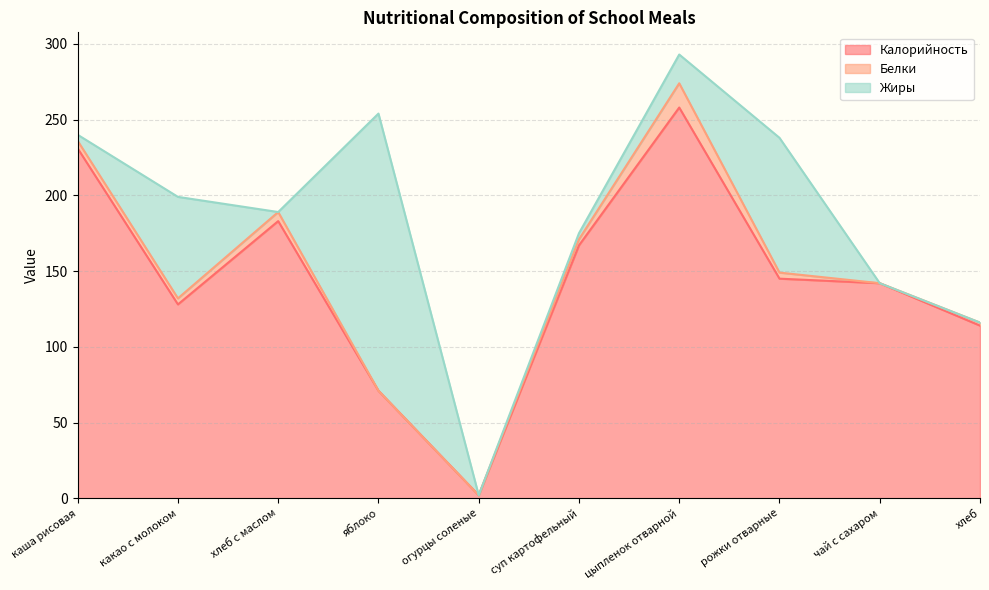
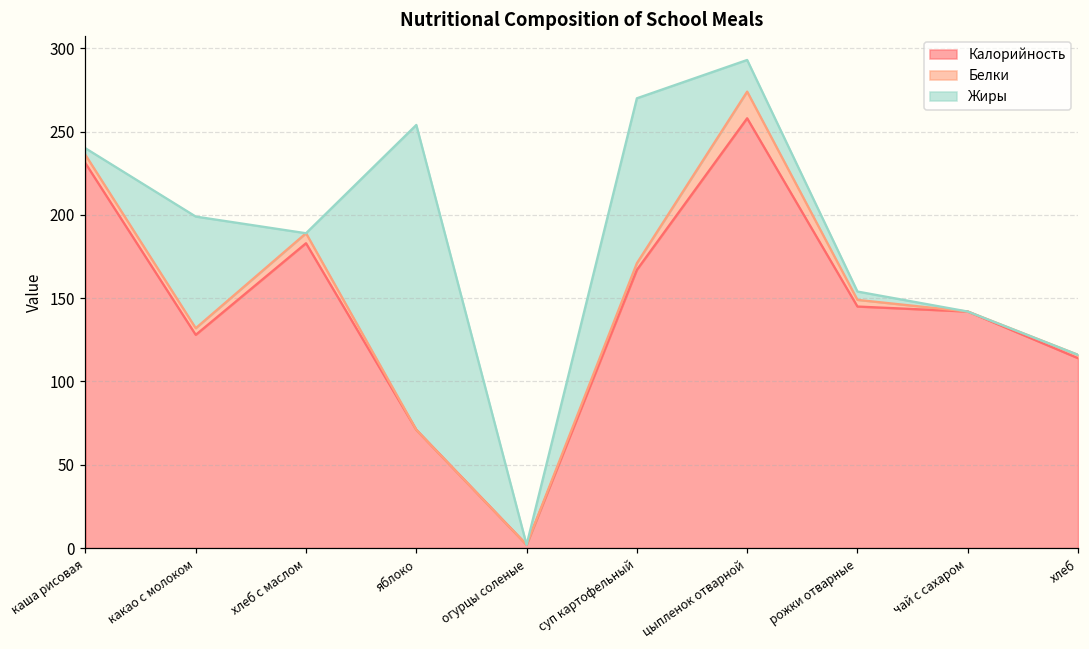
Жиры, суп картофельный: 4 -> 99
Жиры, рожки отварные: 89 -> 5
